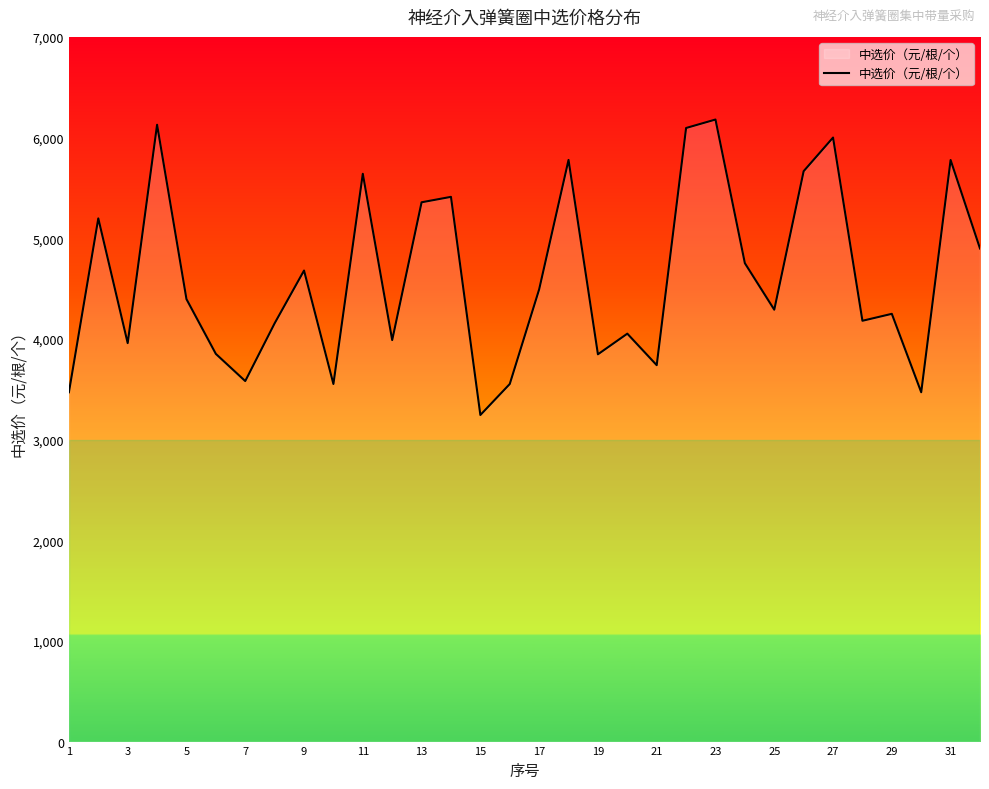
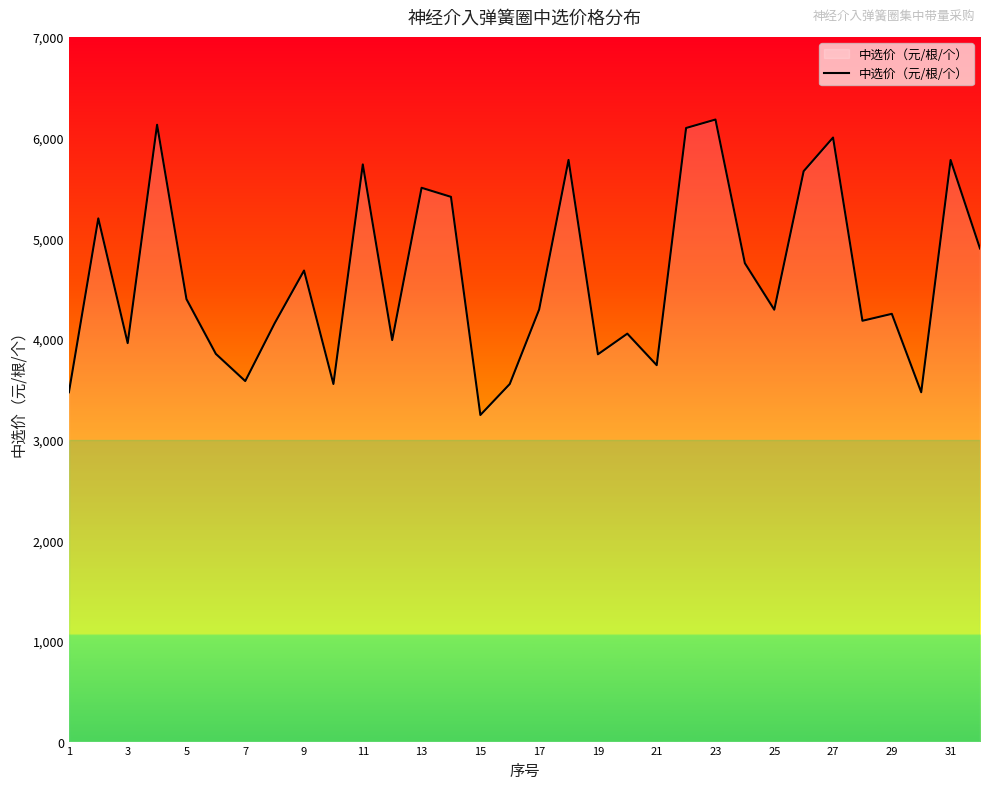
11: 5,640 -> 5,730
13: 5,360 -> 5,500
17: 4,490 -> 4,290
